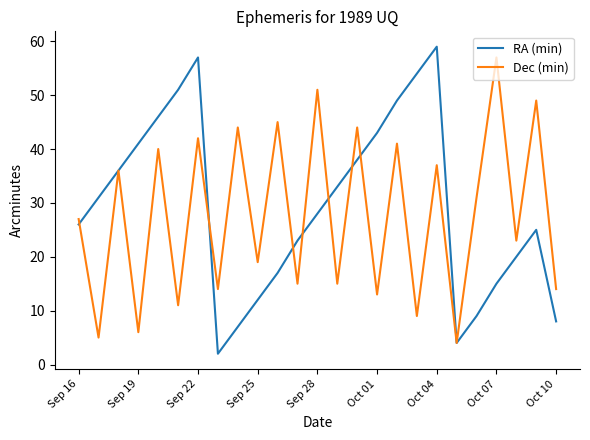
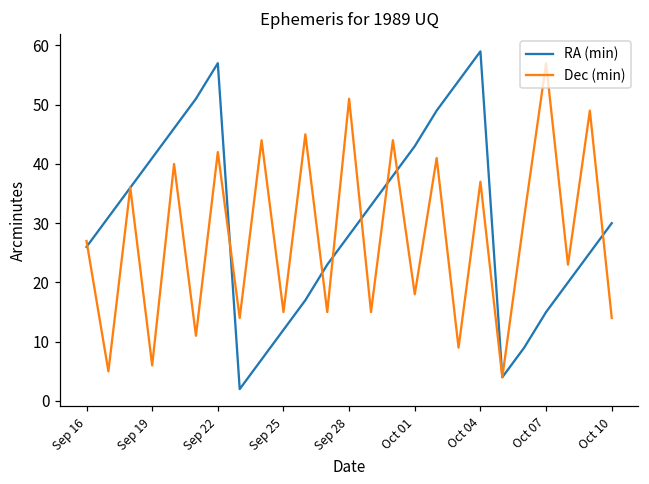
Dec (min), Sep 25: 19 -> 15
Dec (min), Oct 01: 13 -> 18
RA (min), Oct 10: 8 -> 30
